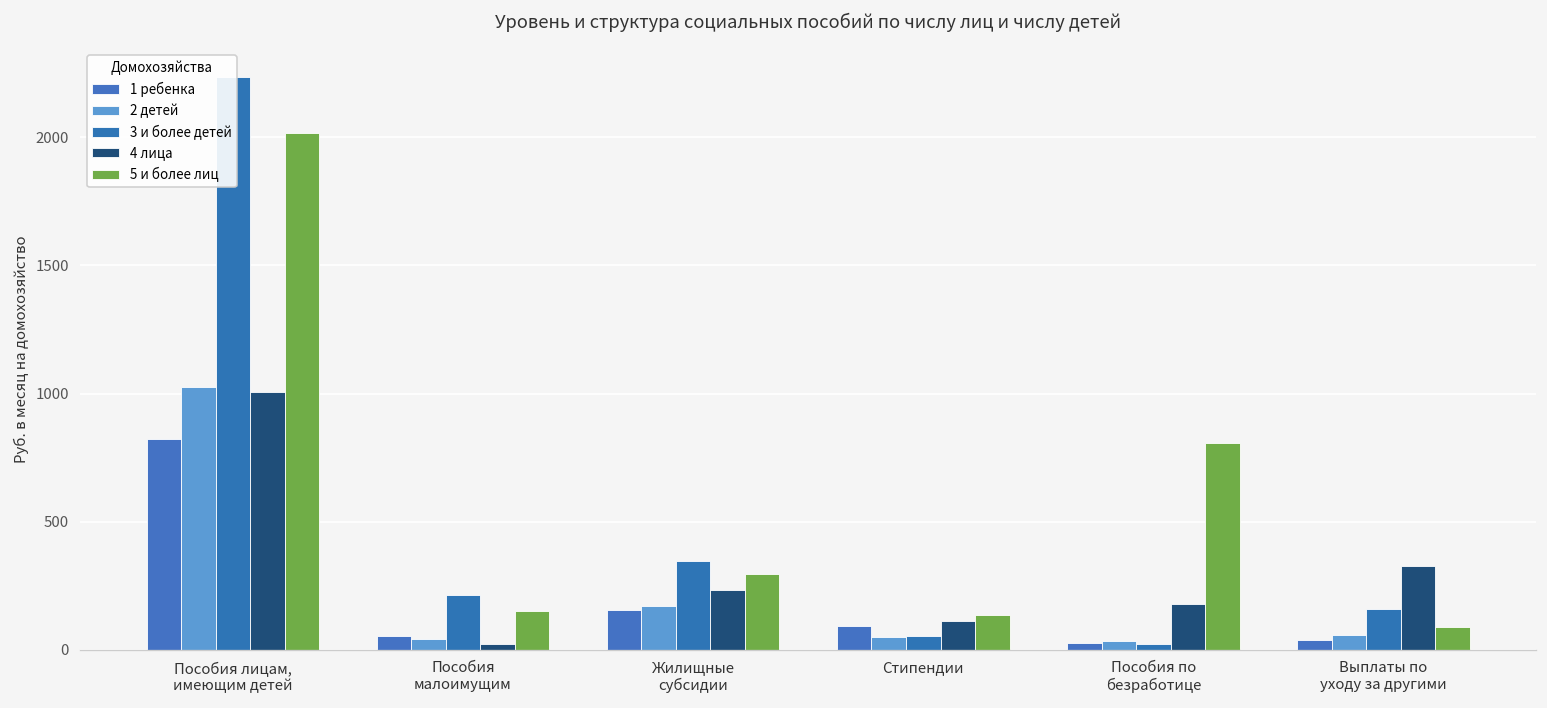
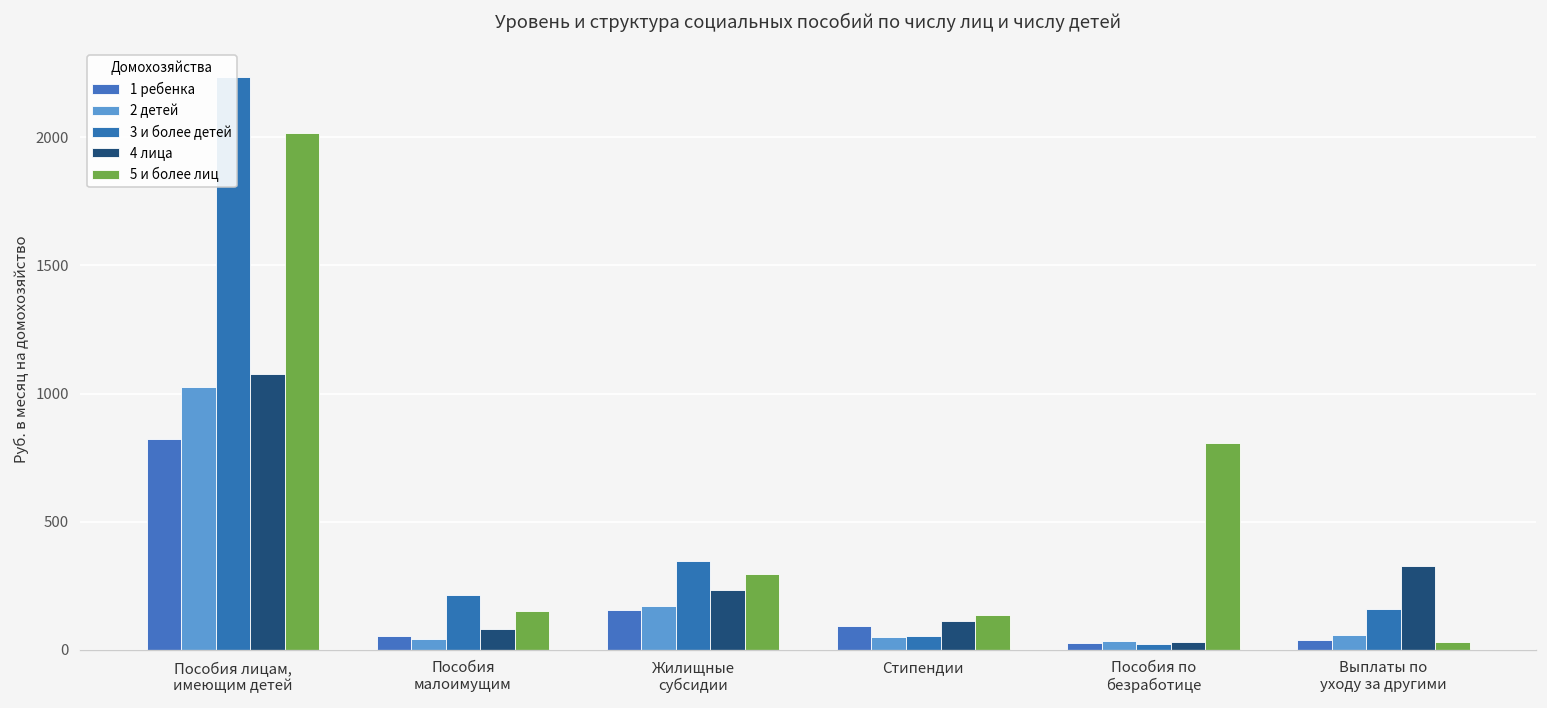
4 лица, Пособия лицам, имеющим детей: 1010 -> 1080
4 лица, Пособия малоимущим: 20 -> 80
4 лица, Пособия по безработице: 180 -> 30
5 и более лиц, Выплаты по уходу за другими: 90 -> 30
